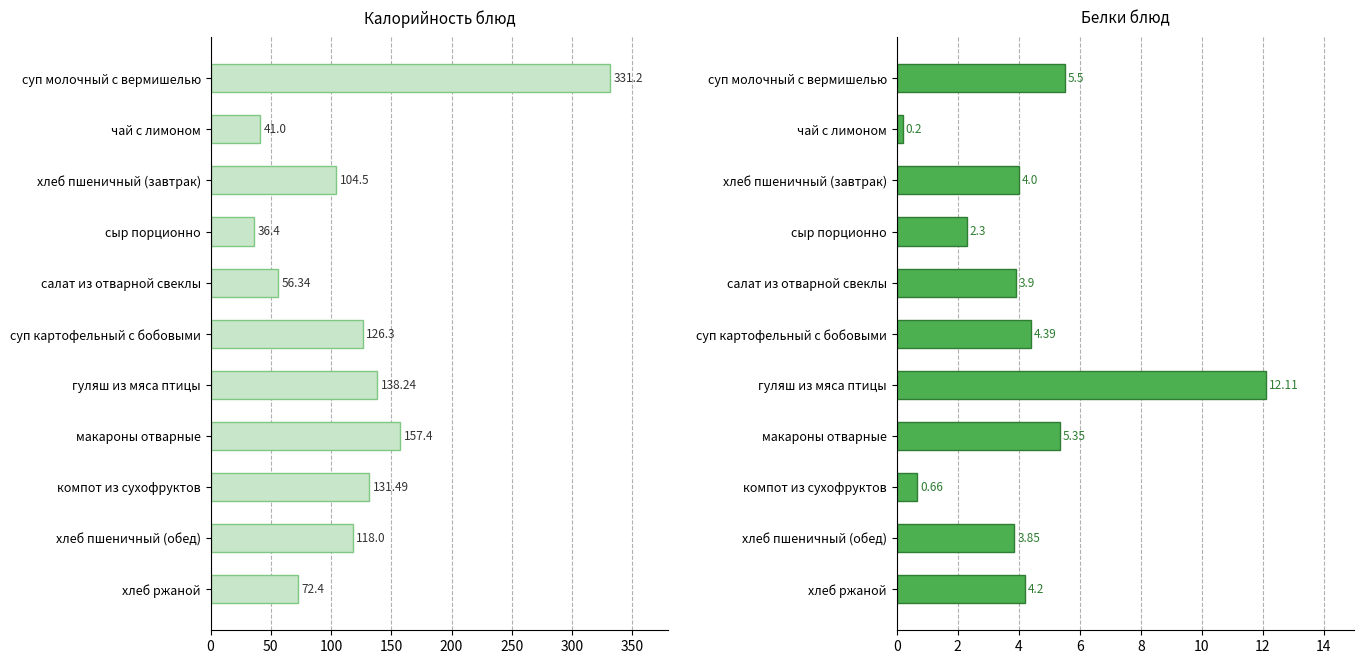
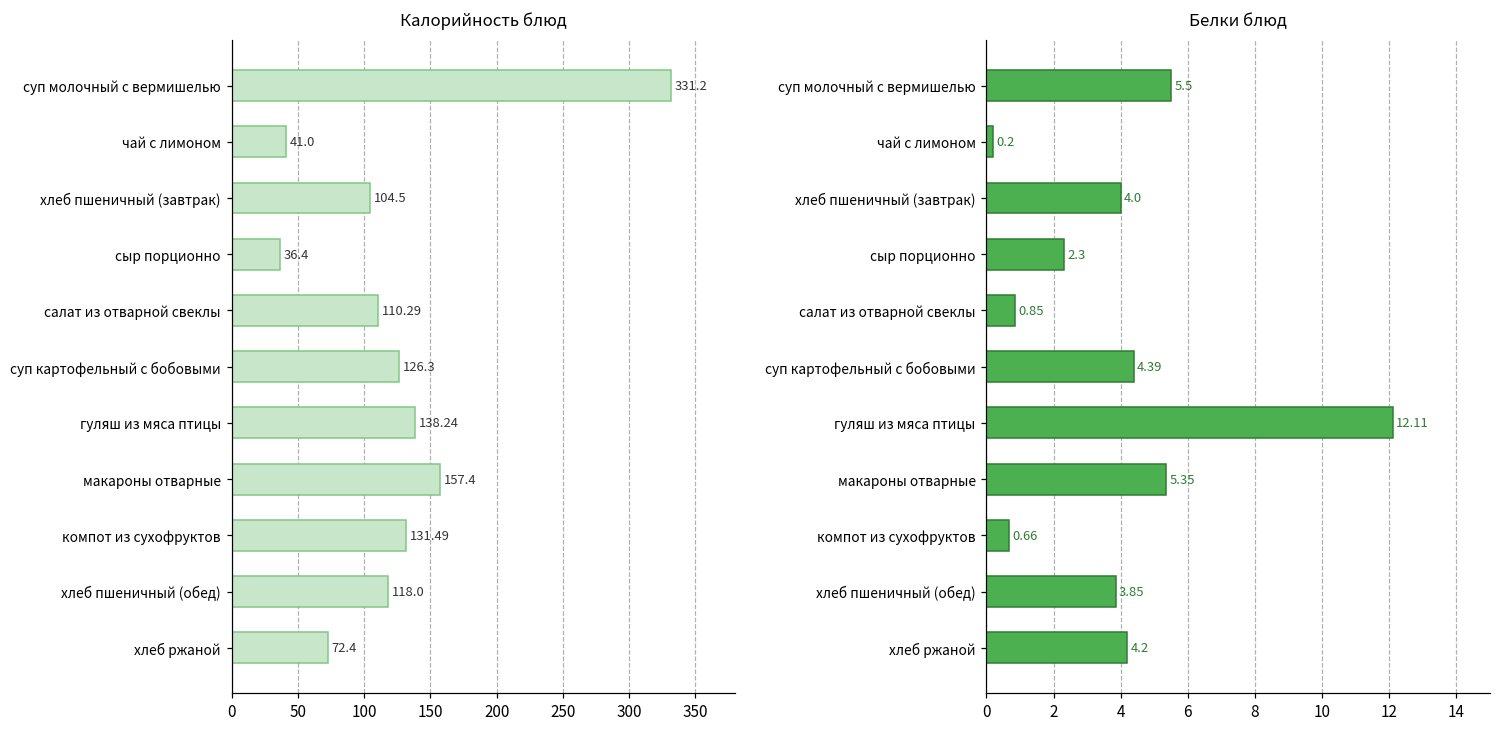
Калорийность блюд, салат из отварной свеклы: 56.34 -> 110.29
Белки блюд, салат из отварной свеклы: 3.9 -> 0.85
